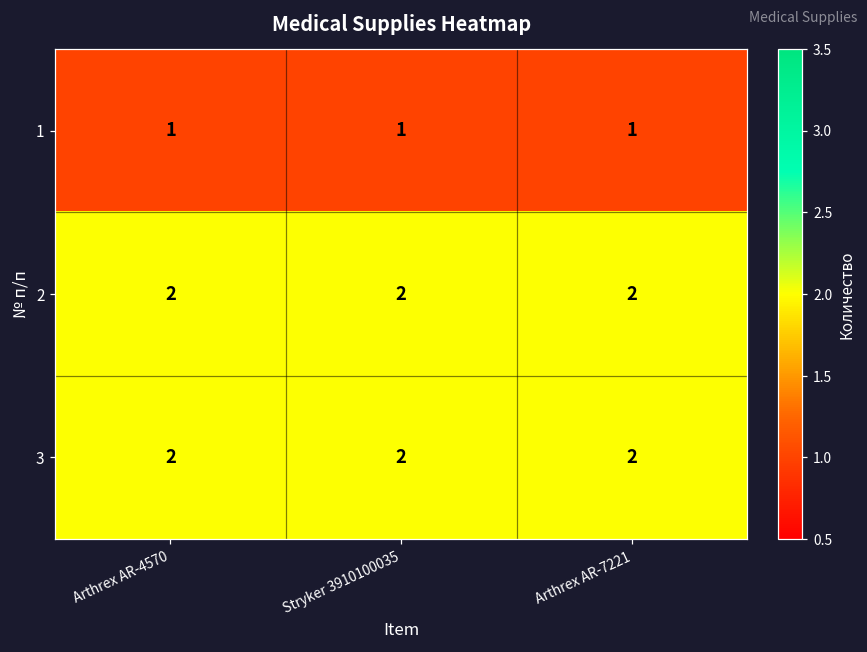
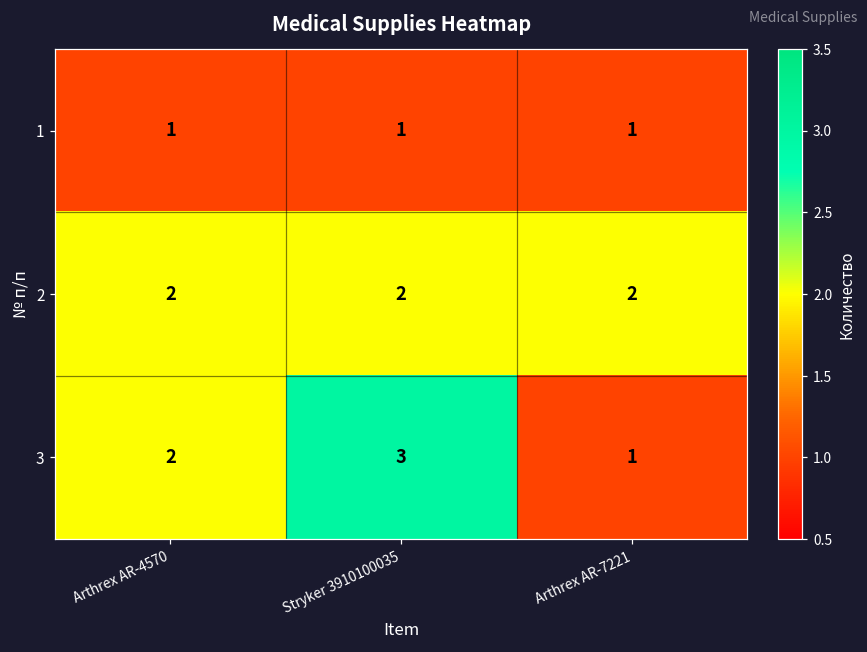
3, Stryker 3910100035: 2 -> 3
3, Arthrex AR-7221: 2 -> 1
